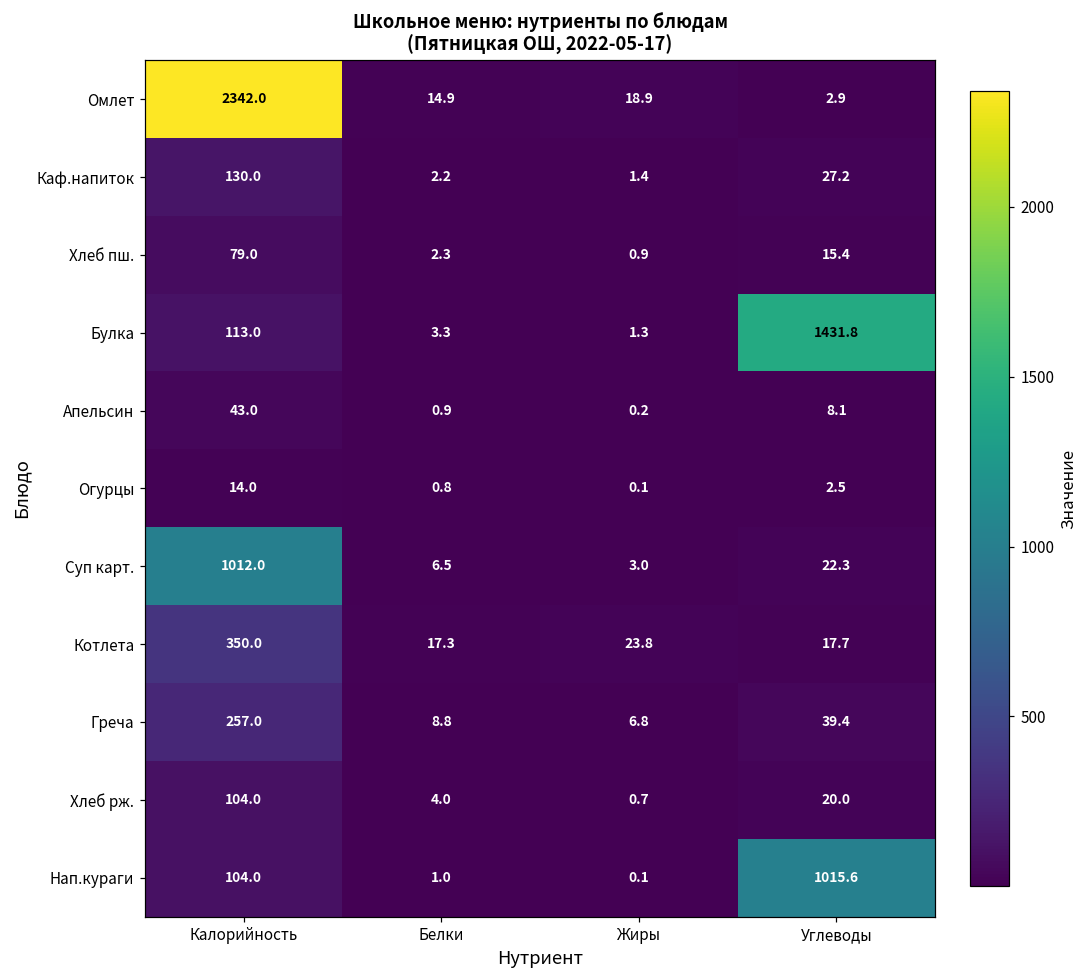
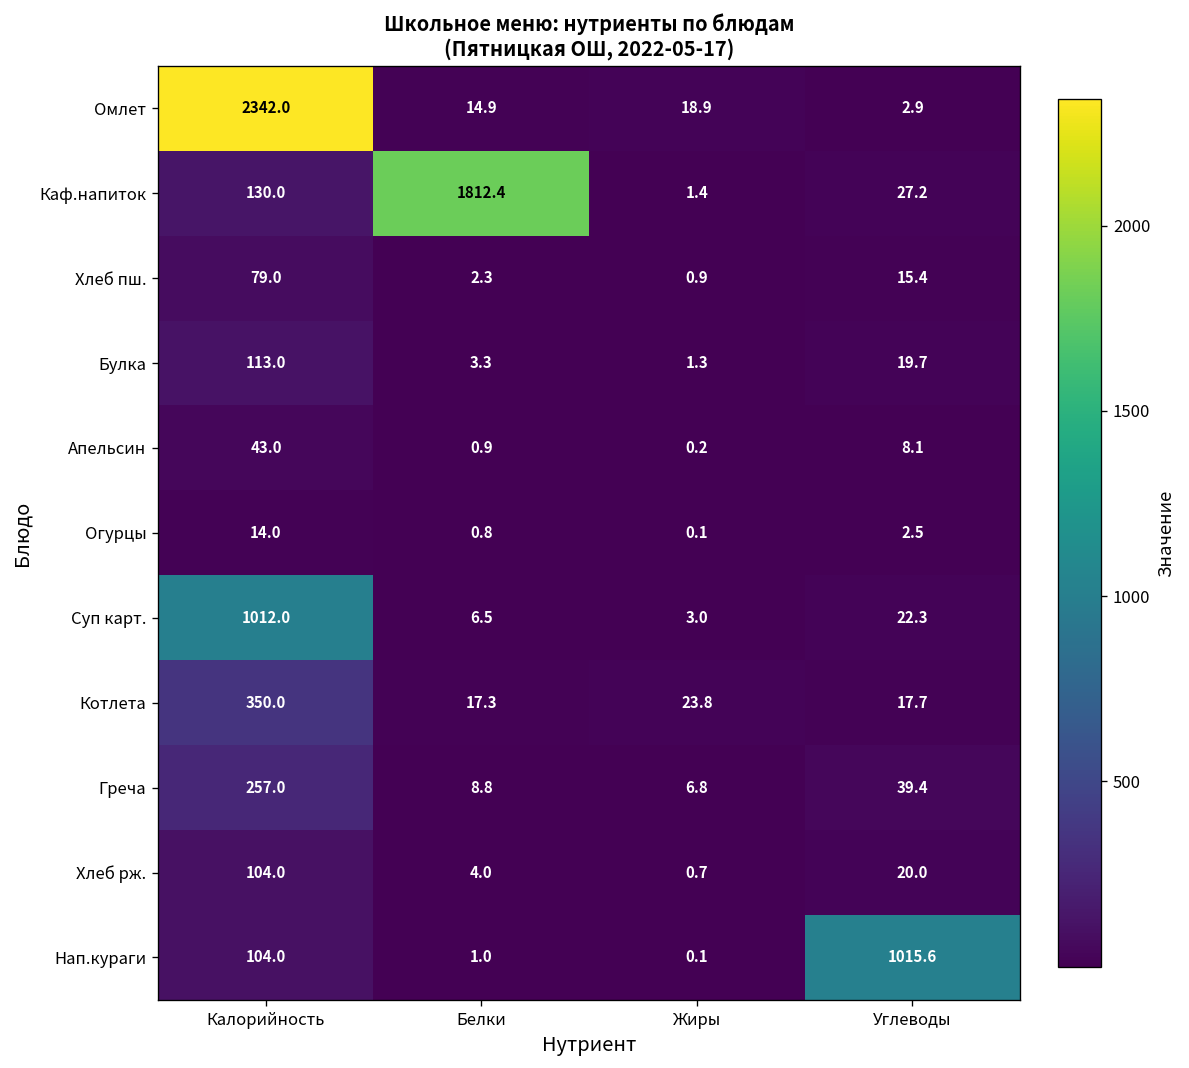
Каф.напиток, Белки: 2.2 -> 1812.4
Булка, Углеводы: 1431.8 -> 19.7
